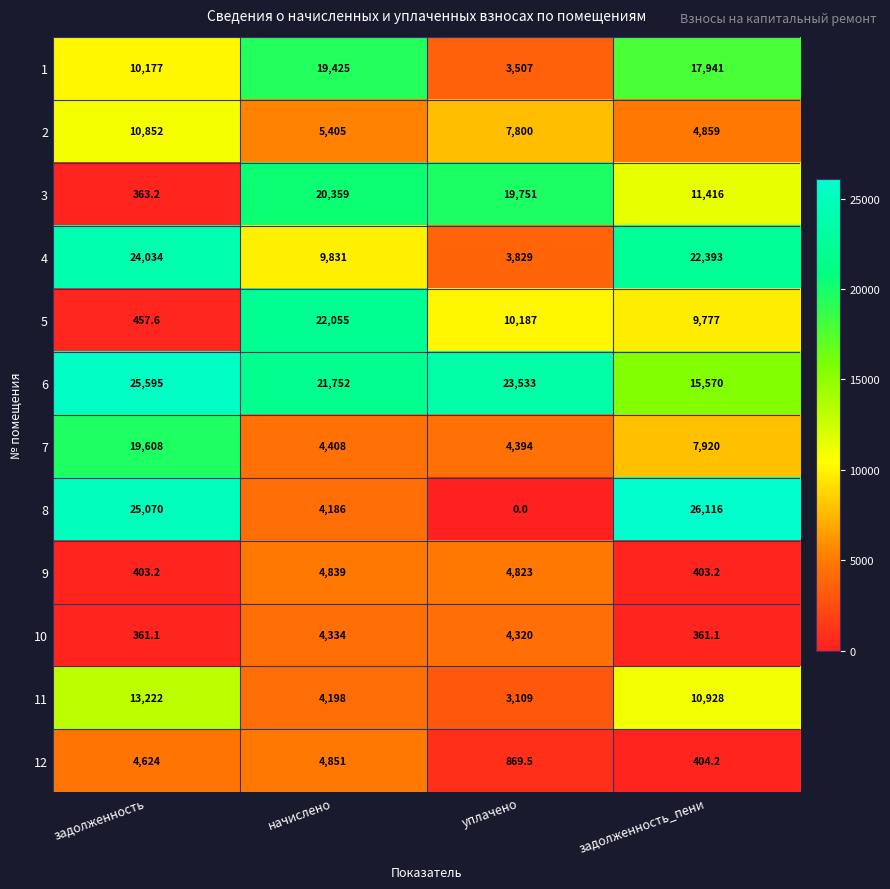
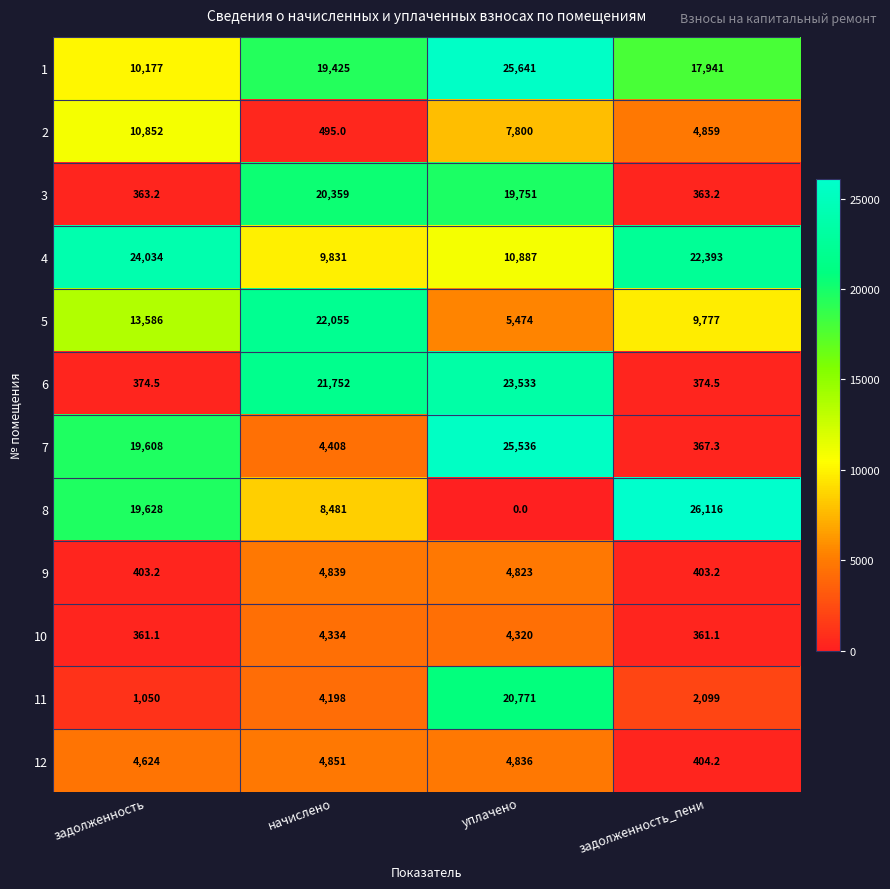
1, уплачено: 3,507 -> 25,641
2, начислено: 5,405 -> 495.0
3, задолженность_пени: 11,416 -> 363.2
4, уплачено: 3,829 -> 10,887
5, задолженность: 457.6 -> 13,586
5, уплачено: 10,187 -> 5,474
6, задолженность: 25,595 -> 374.5
6, задолженность_пени: 15,570 -> 374.5
7, уплачено: 4,394 -> 25,536
7, задолженность_пени: 7,920 -> 367.3
8, задолженность: 25,070 -> 19,628
8, начислено: 4,186 -> 8,481
11, задолженность: 13,222 -> 1,050
11, уплачено: 3,109 -> 20,771
11, задолженность_пени: 10,928 -> 2,099
12, уплачено: 869.5 -> 4,836
